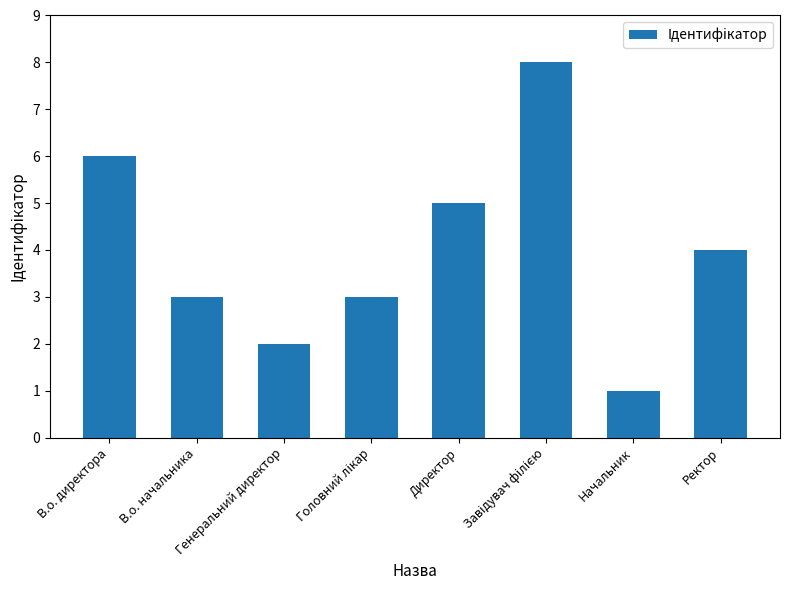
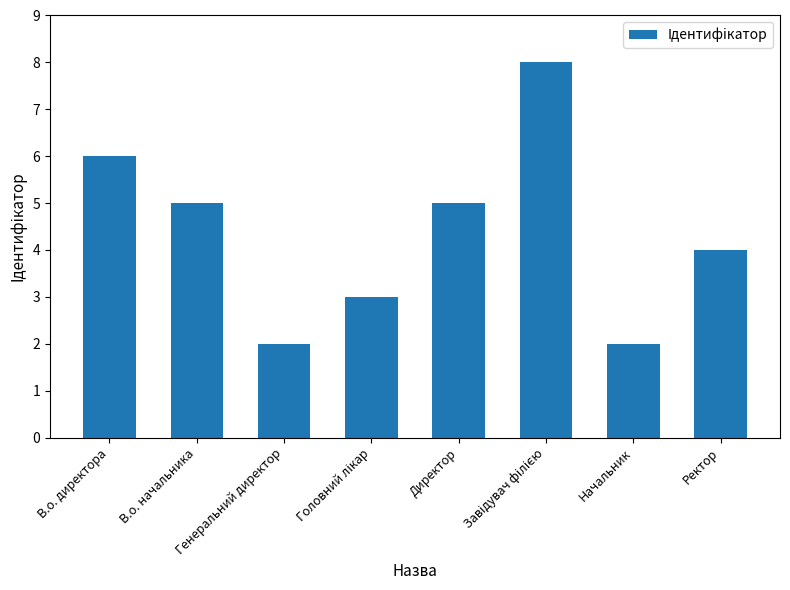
В.о. начальника: 3 -> 5
Начальник: 1 -> 2
